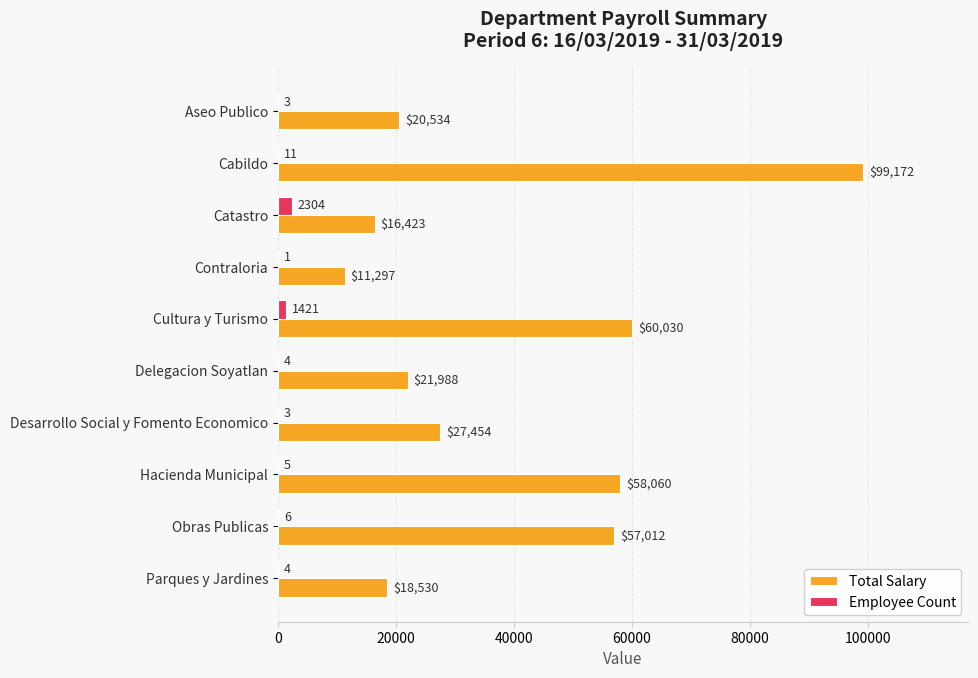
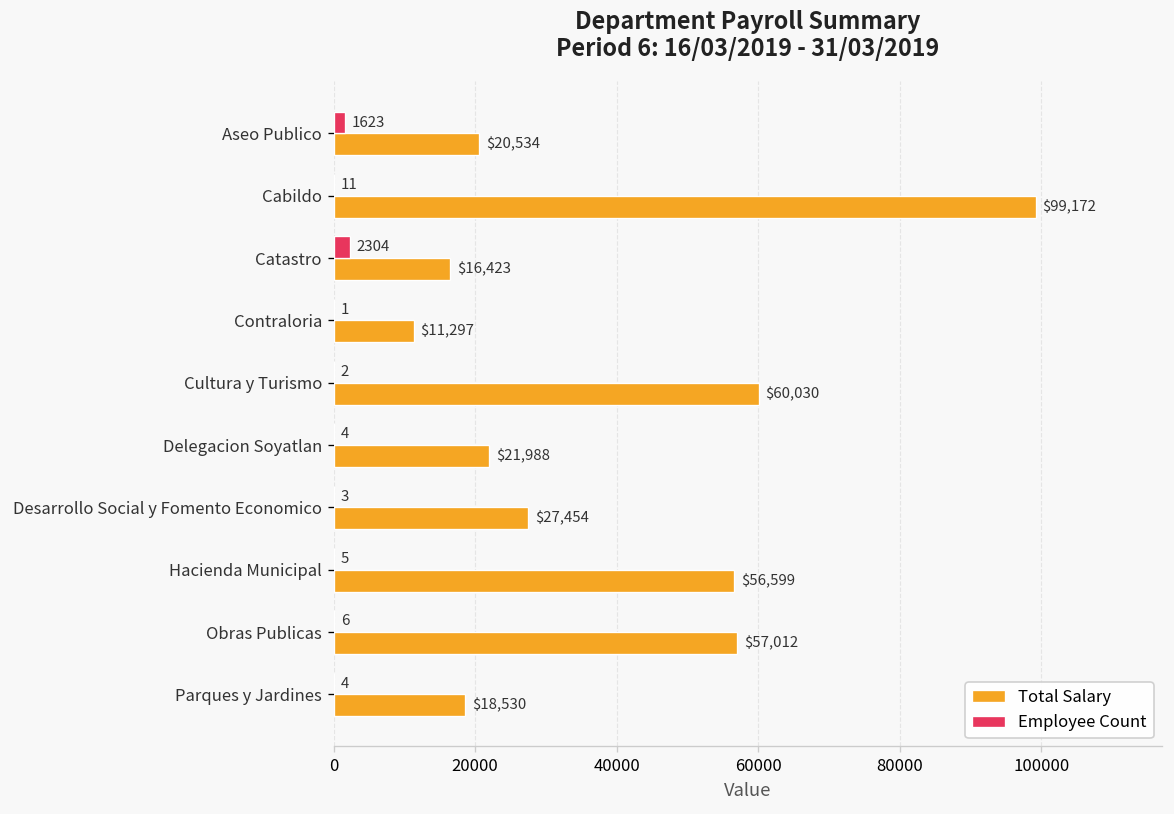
Employee Count, Aseo Publico: 3 -> 1623
Employee Count, Cultura y Turismo: 1421 -> 2
Total Salary, Hacienda Municipal: $58,060 -> $56,599
